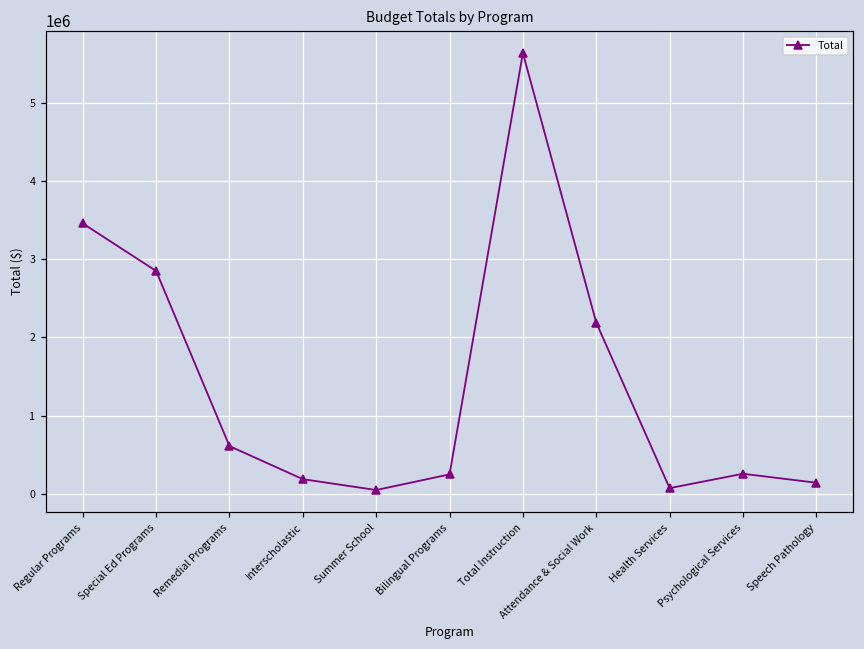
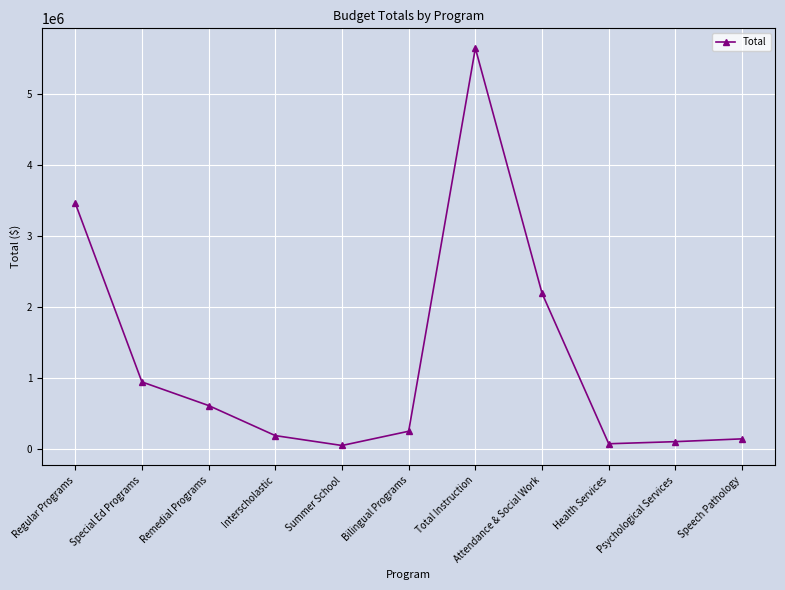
Special Ed Programs: 2900000 -> 900000
Psychological Services: 300000 -> 100000
